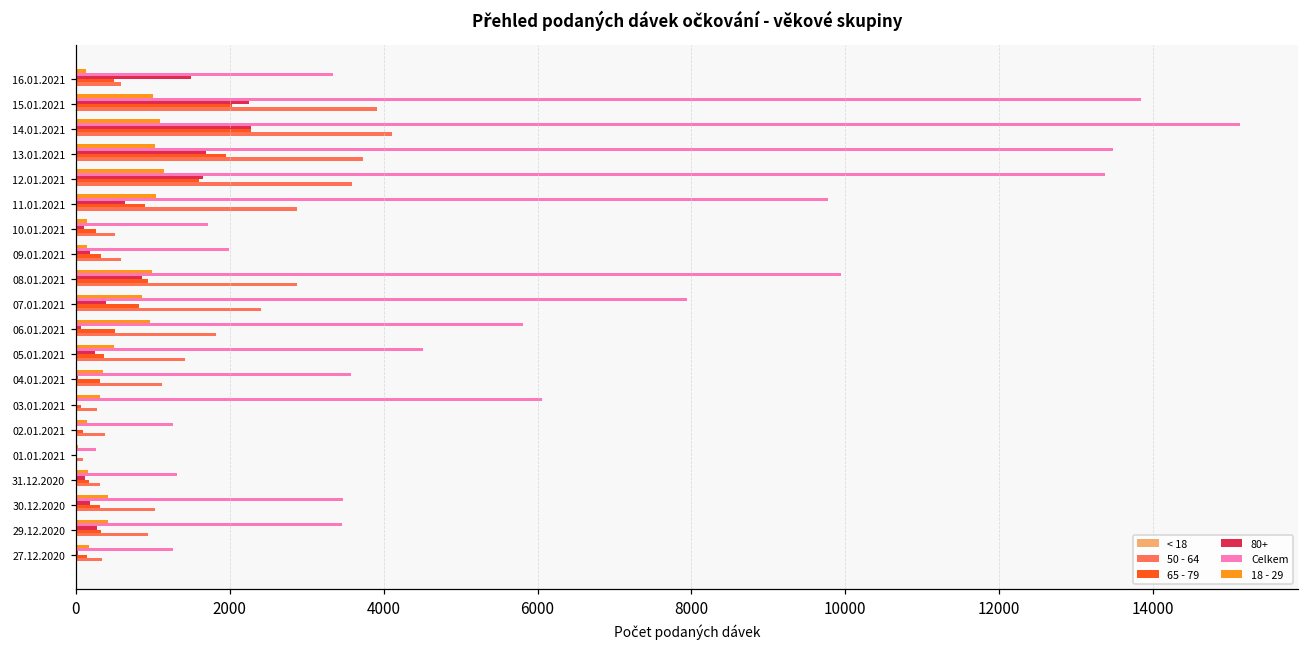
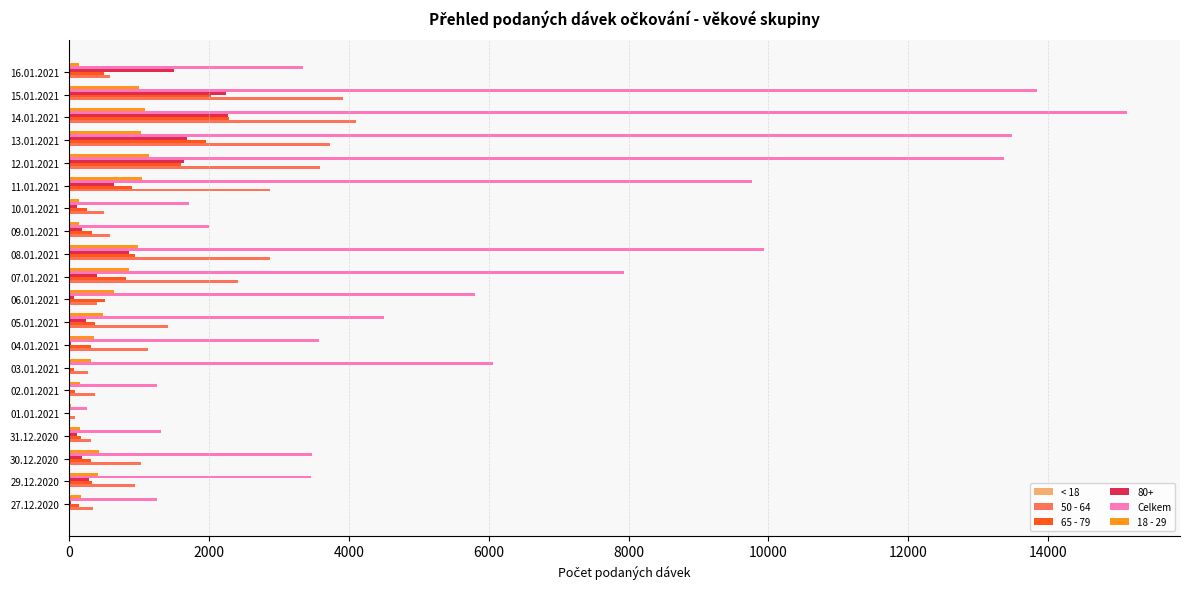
18 - 29, 06.01.2021: 1000 -> 600
50 - 64, 06.01.2021: 1800 -> 400
